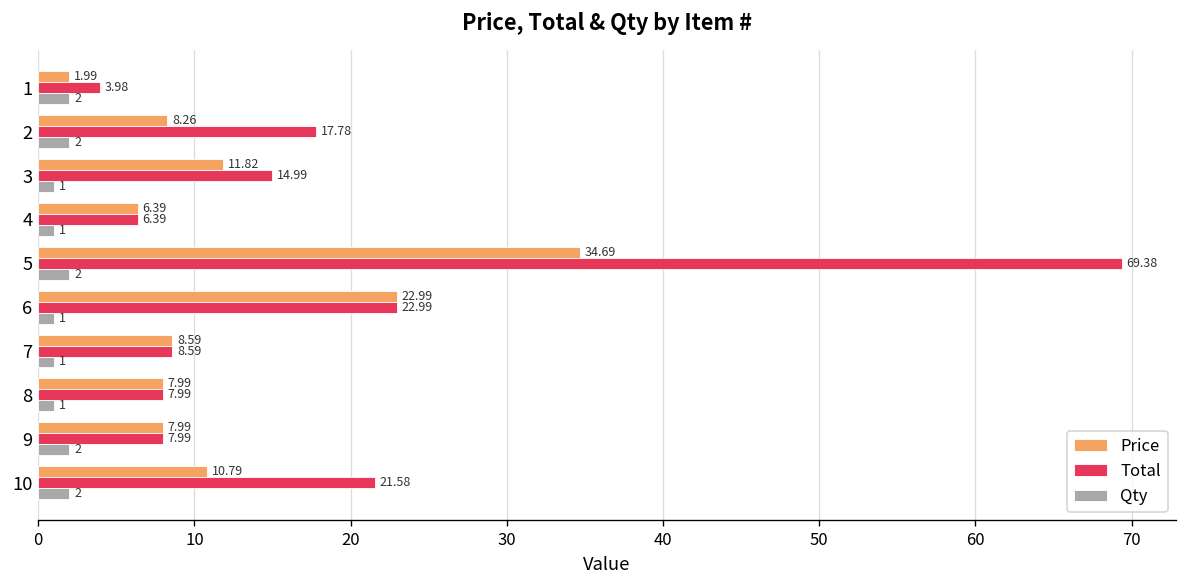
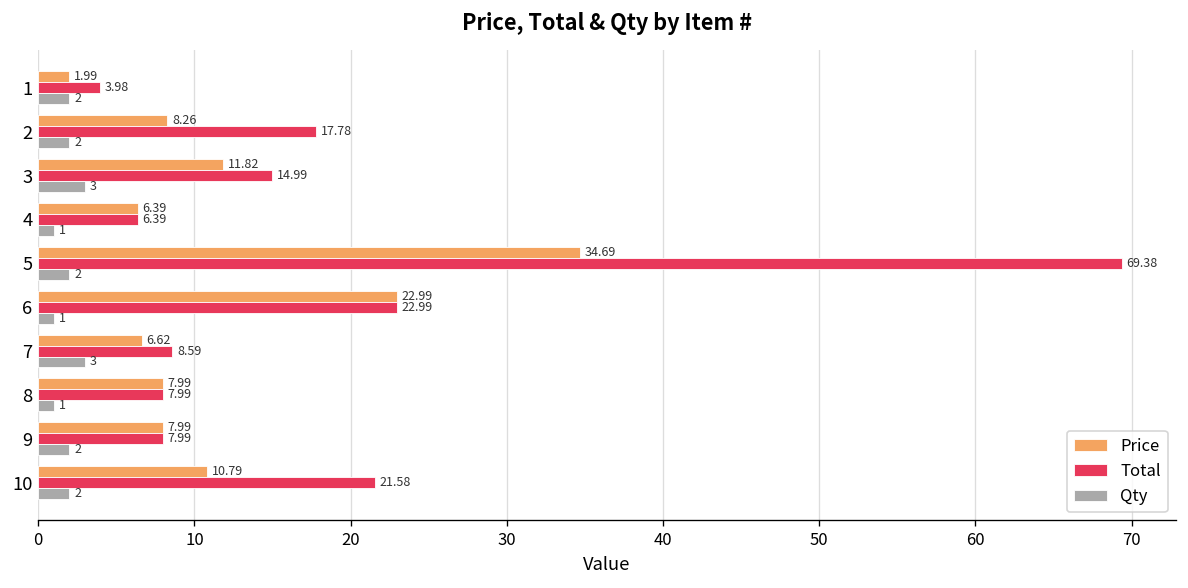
Qty, 3: 1 -> 3
Price, 7: 8.59 -> 6.62
Qty, 7: 1 -> 3
